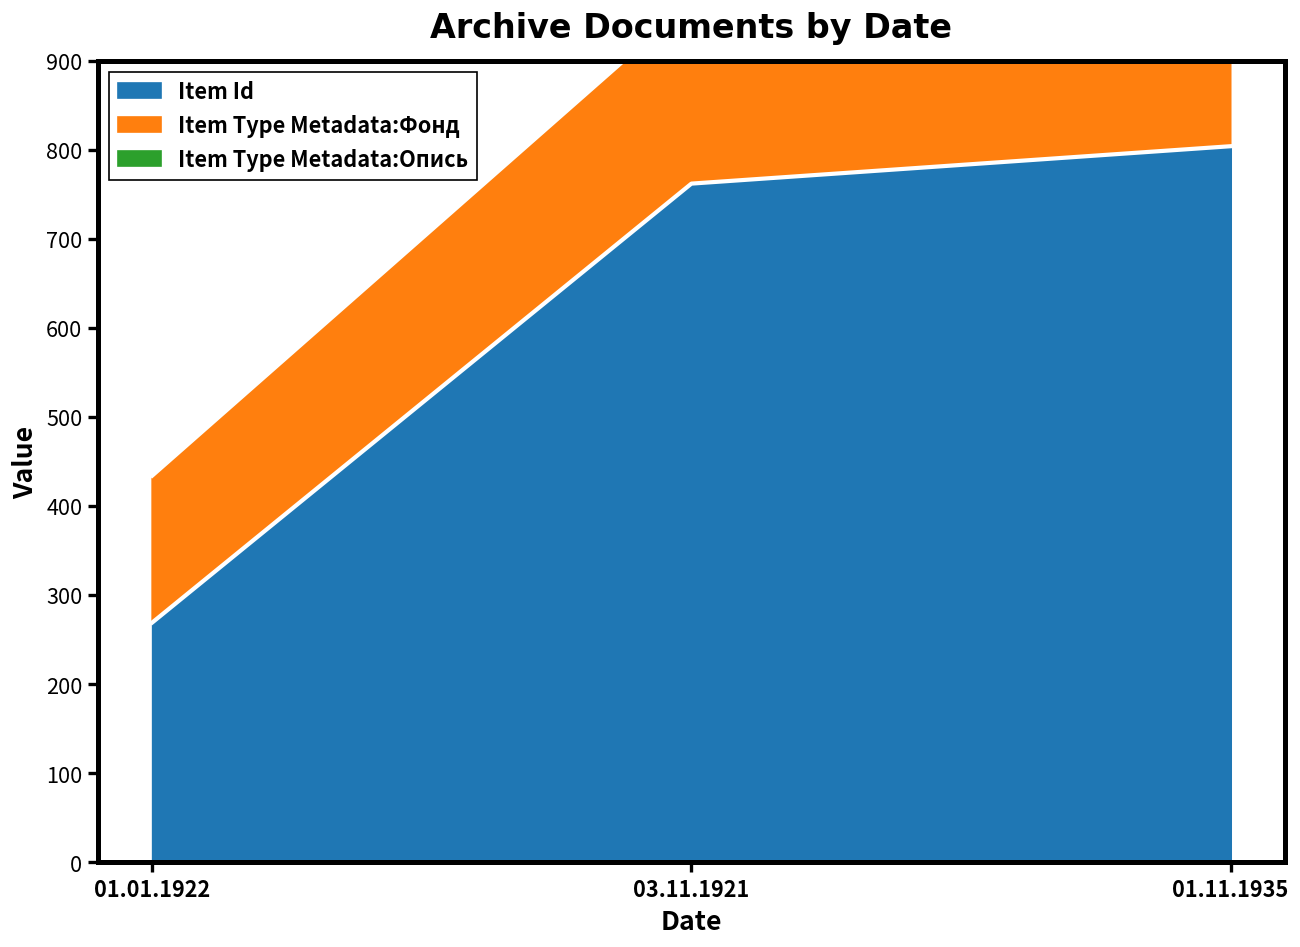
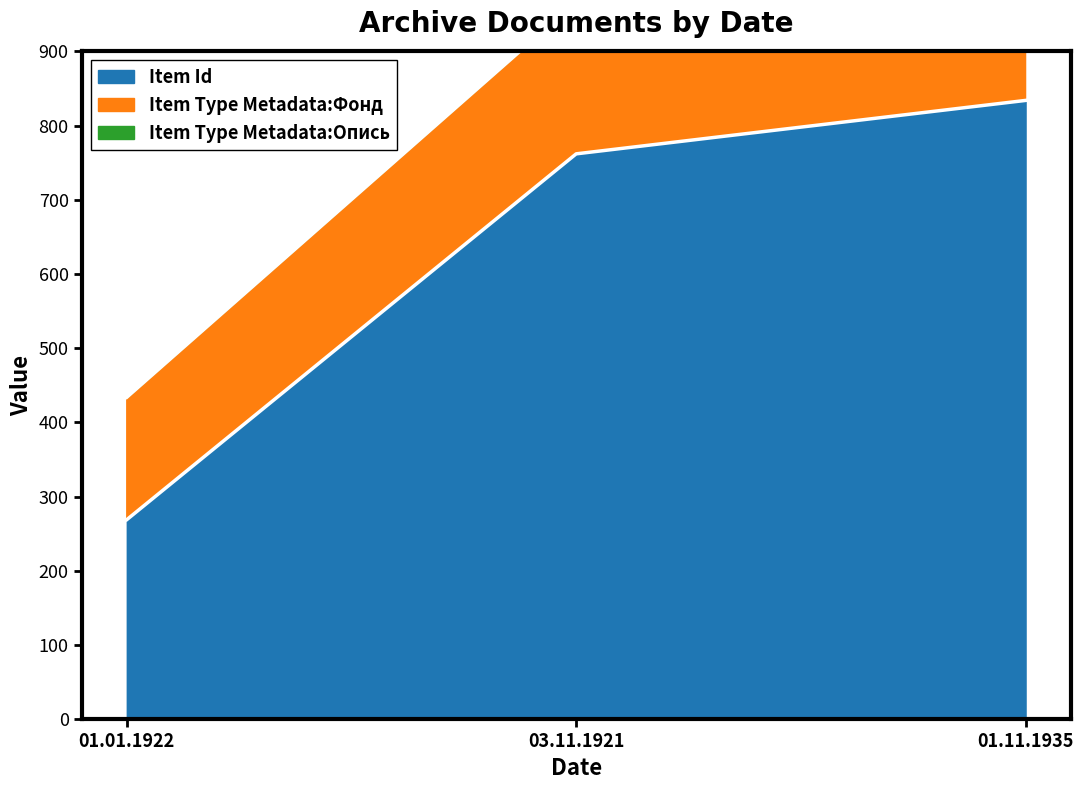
Item Id, 01.11.1935: 800 -> 830
